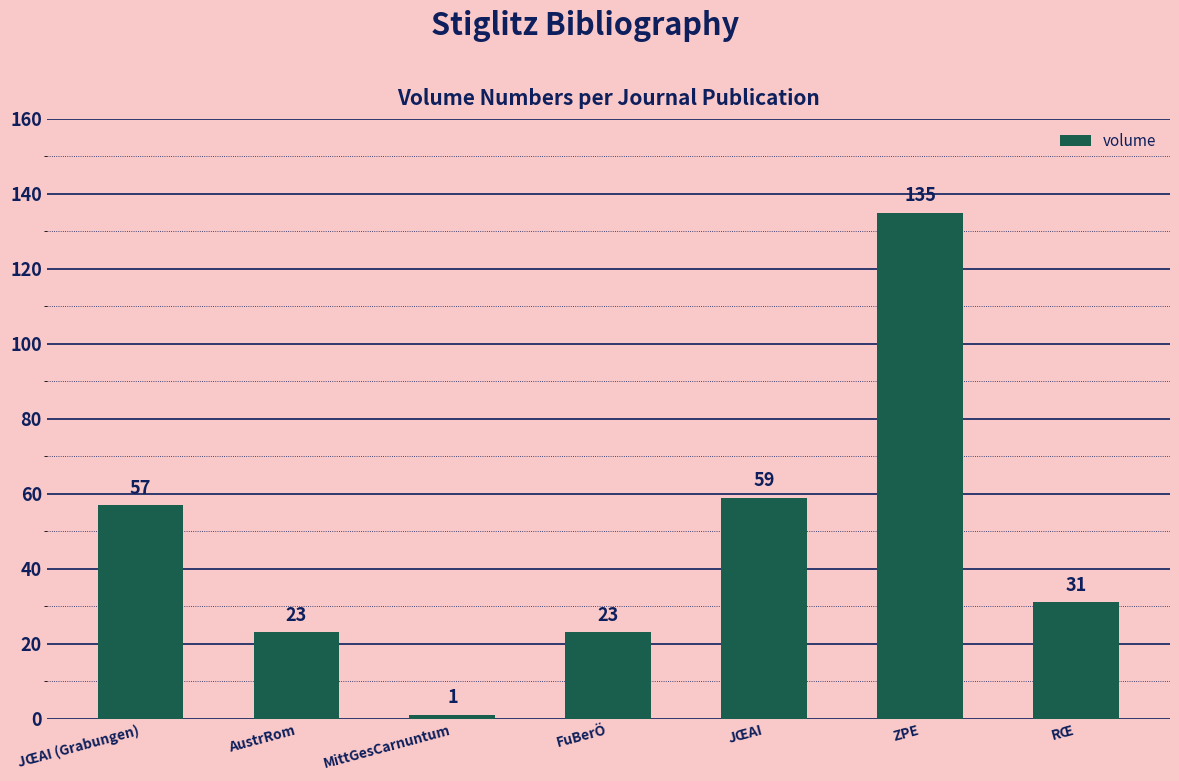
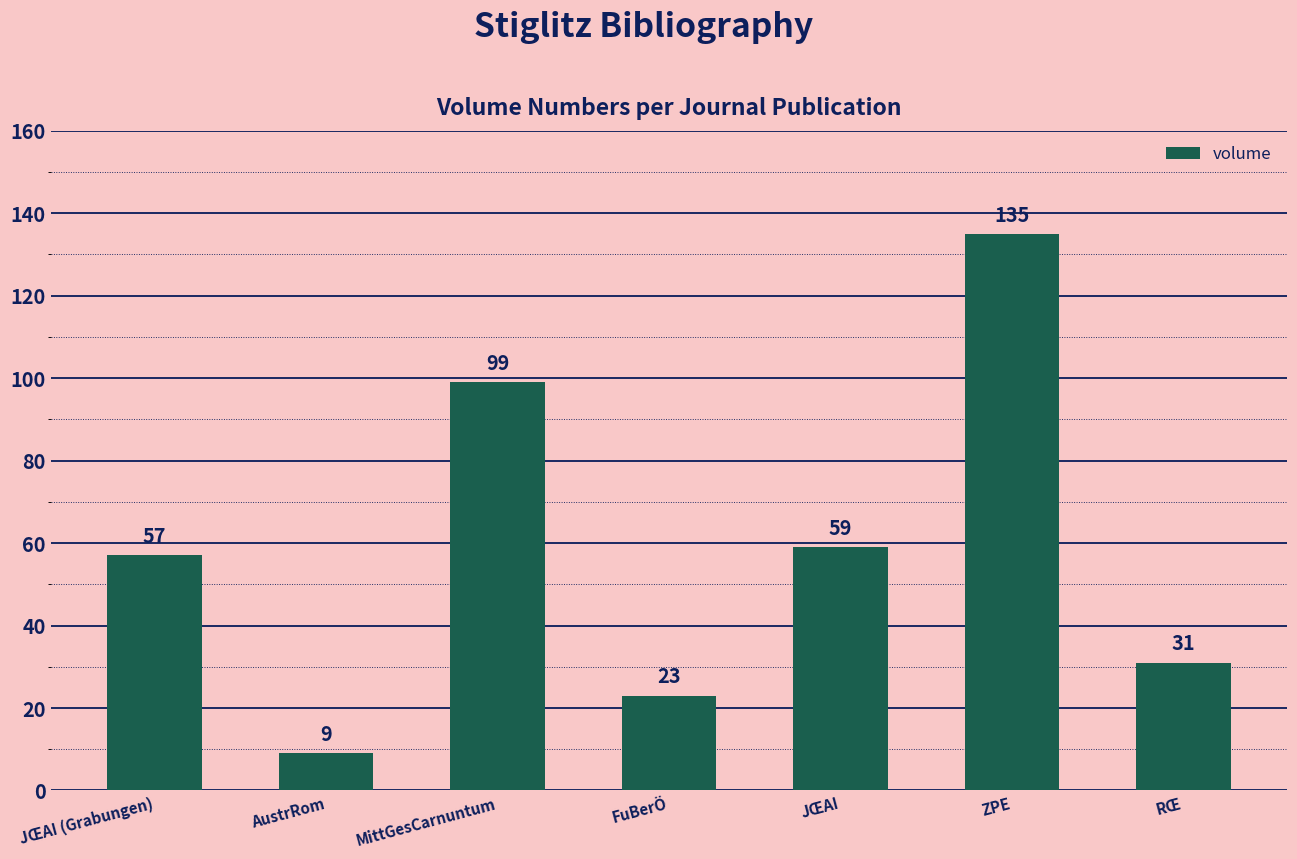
AustrRom: 23 -> 9
MittGesCarnuntum: 1 -> 99
